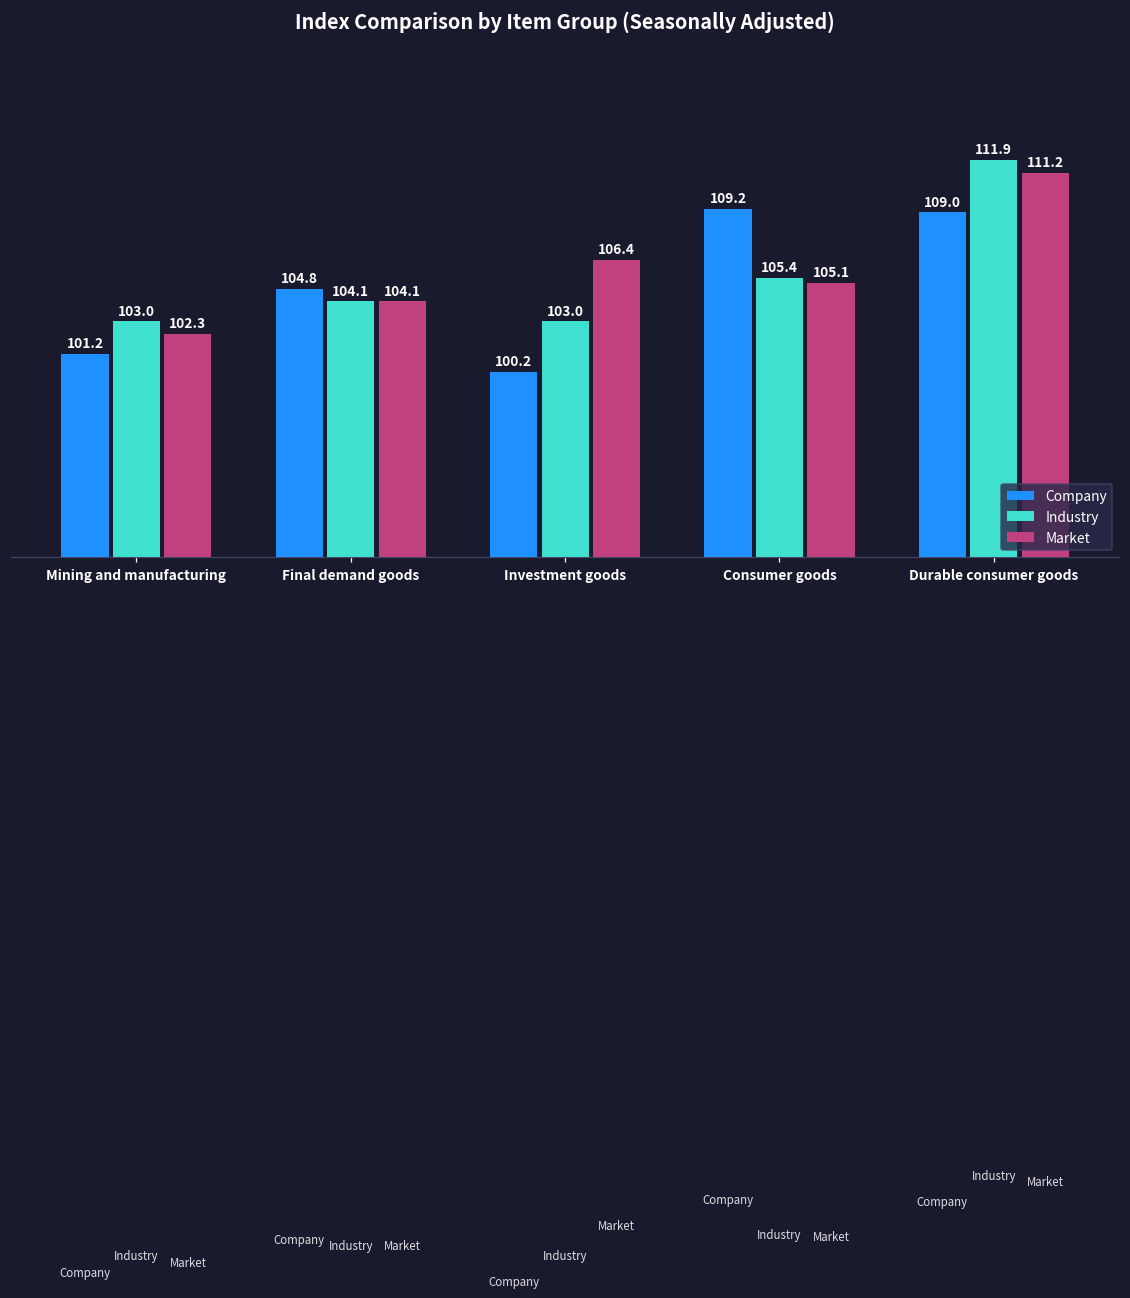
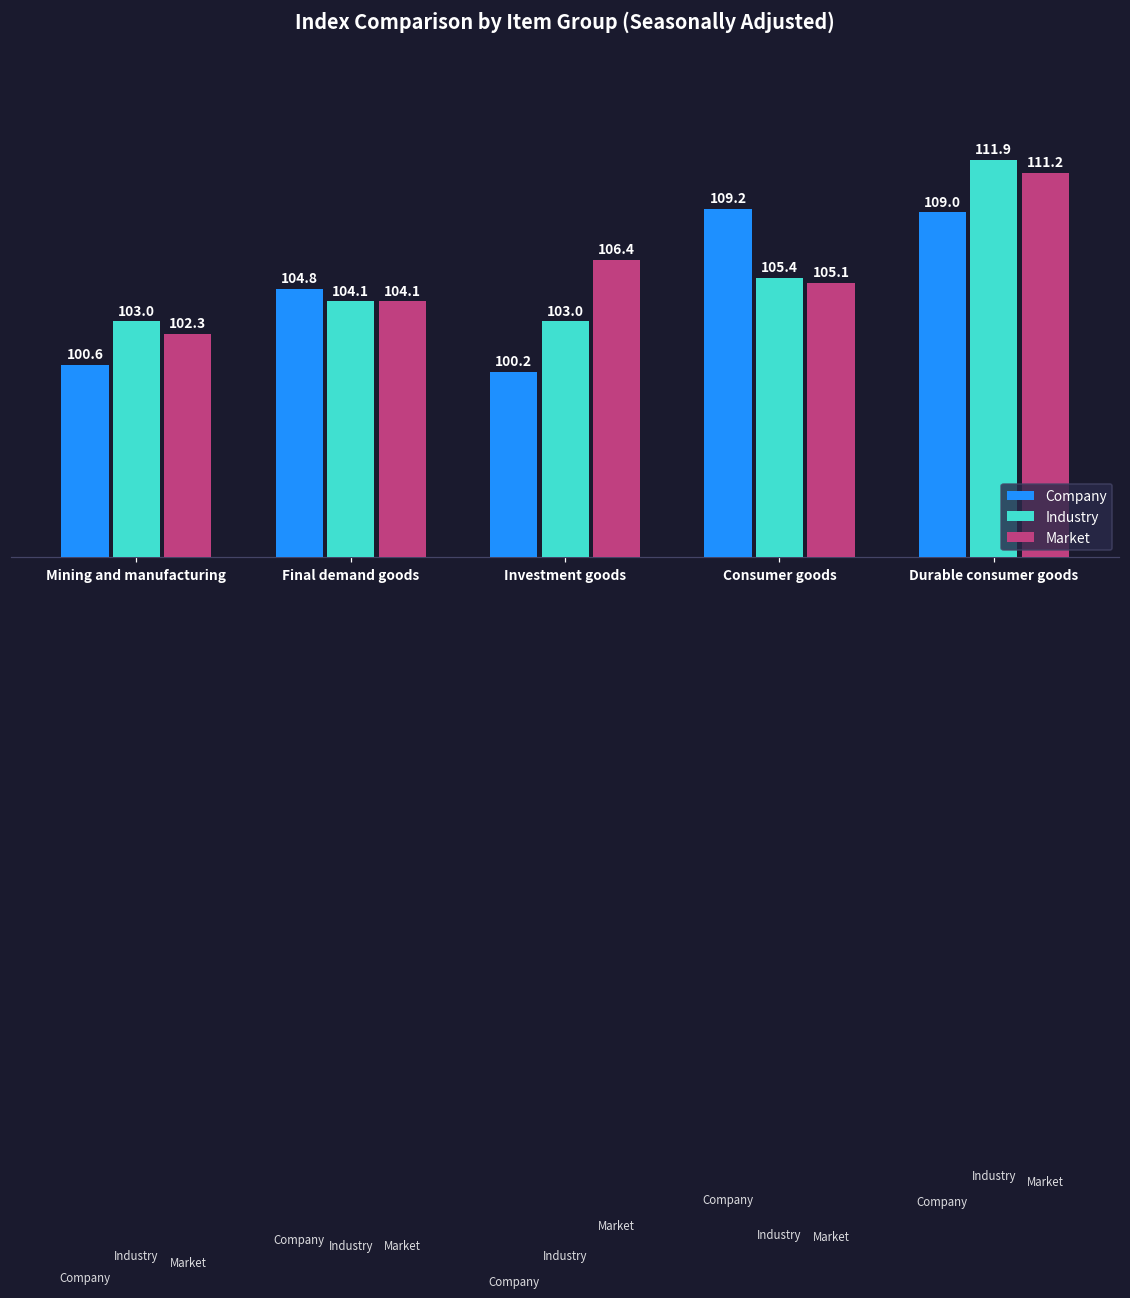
Company, Mining and manufacturing: 101.2 -> 100.6
